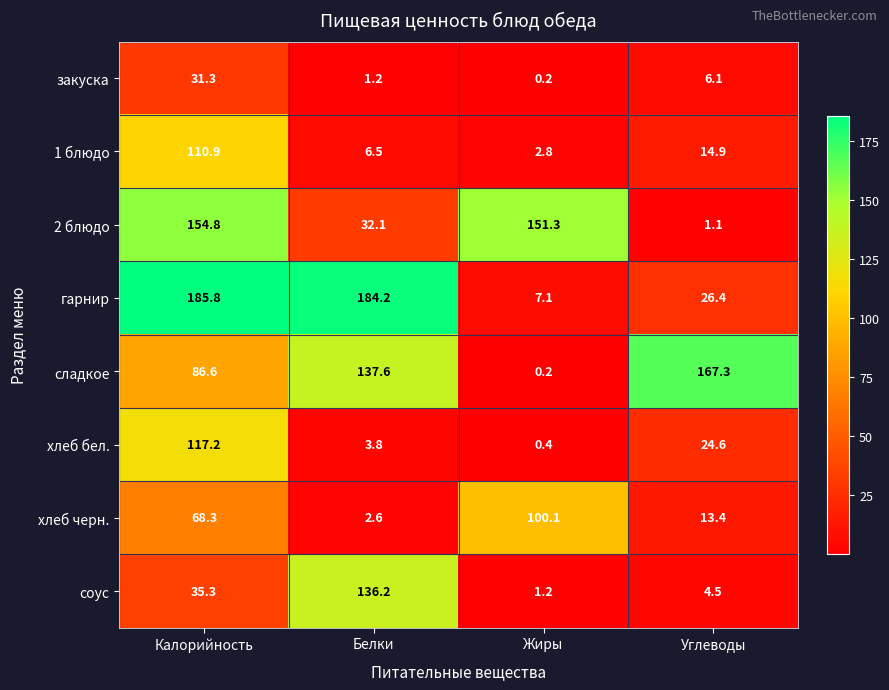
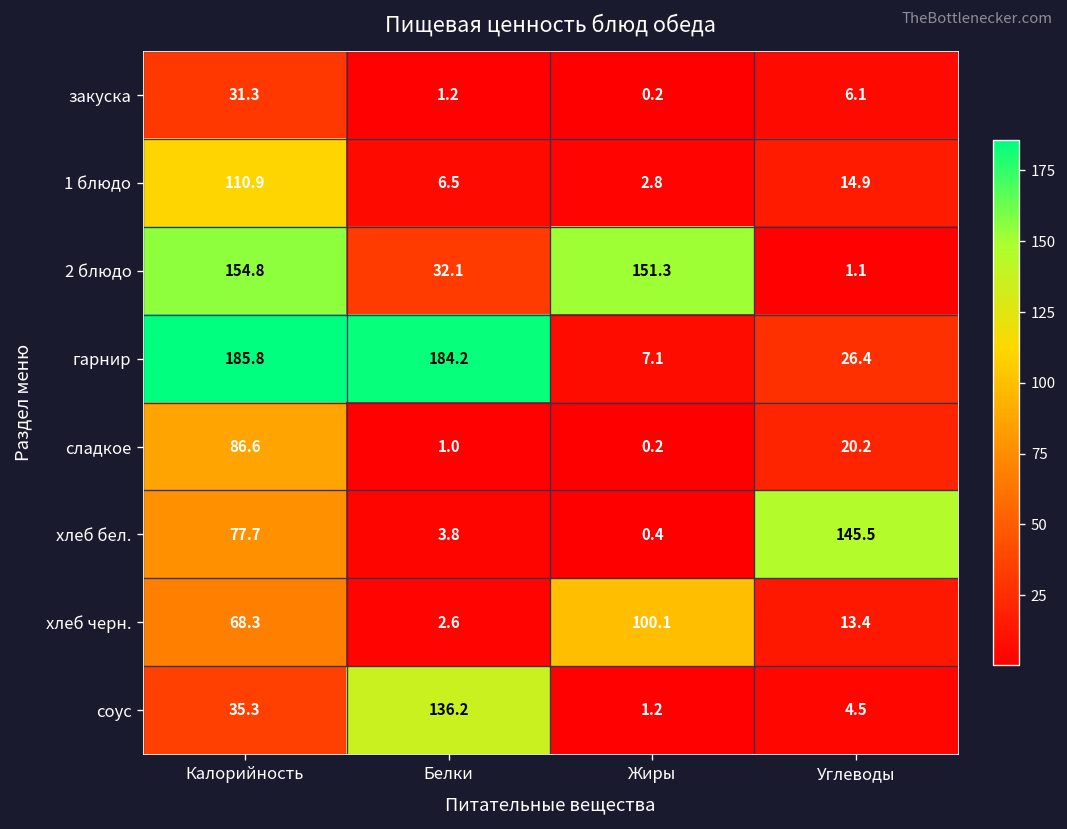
сладкое, Белки: 137.6 -> 1.0
сладкое, Углеводы: 167.3 -> 20.2
хлеб бел., Калорийность: 117.2 -> 77.7
хлеб бел., Углеводы: 24.6 -> 145.5
